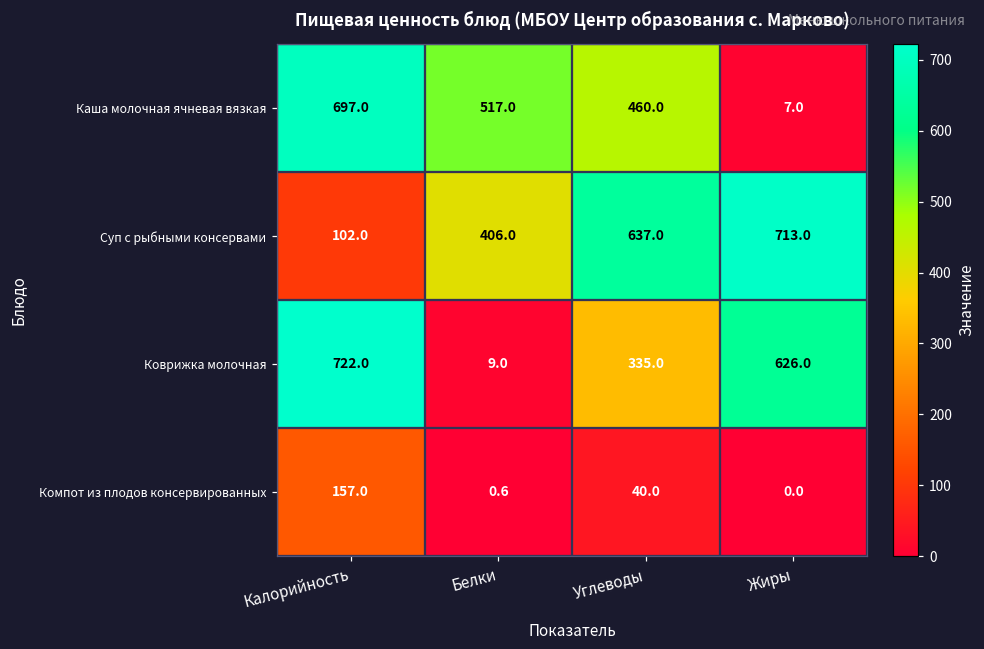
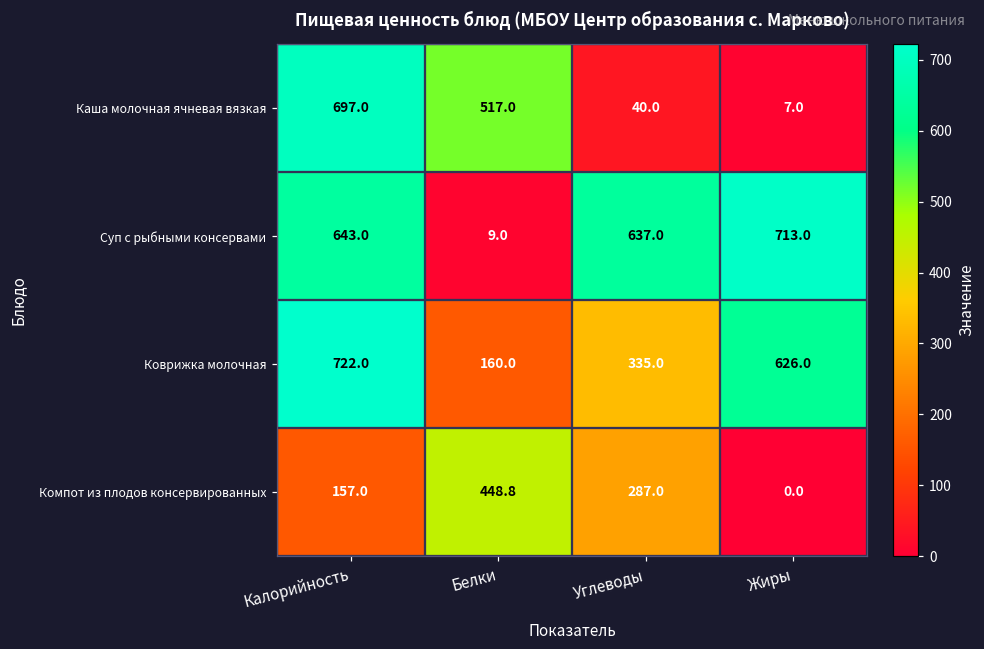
Каша молочная ячневая вязкая, Углеводы: 460.0 -> 40.0
Суп с рыбными консервами, Калорийность: 102.0 -> 643.0
Суп с рыбными консервами, Белки: 406.0 -> 9.0
Коврижка молочная, Белки: 9.0 -> 160.0
Компот из плодов консервированных, Белки: 0.6 -> 448.8
Компот из плодов консервированных, Углеводы: 40.0 -> 287.0
